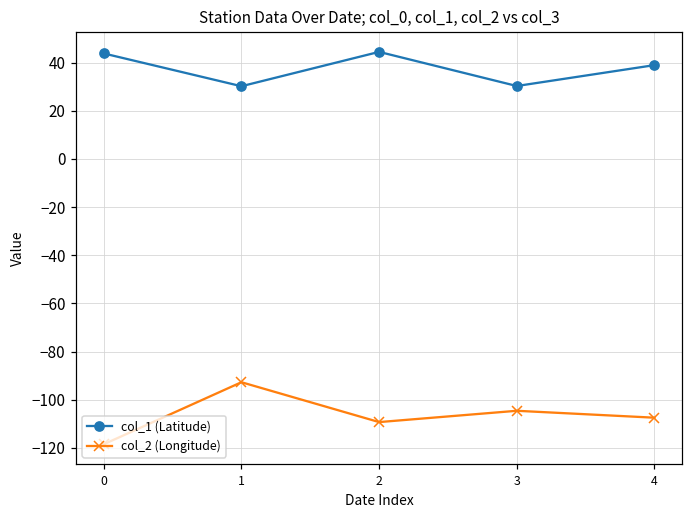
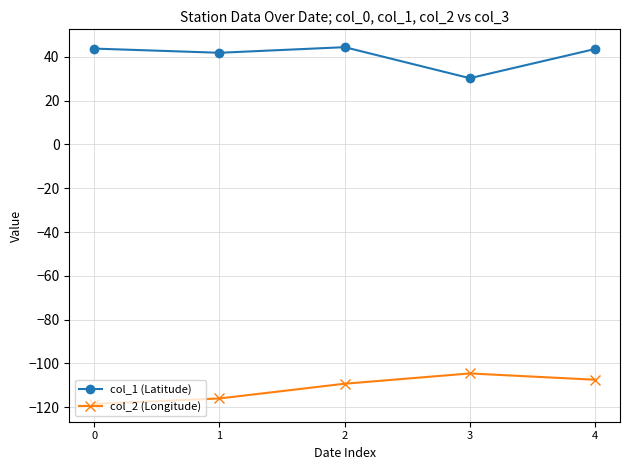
col_1 (Latitude), 1: 30 -> 42
col_2 (Longitude), 1: -93 -> -116
col_1 (Latitude), 4: 39 -> 44
